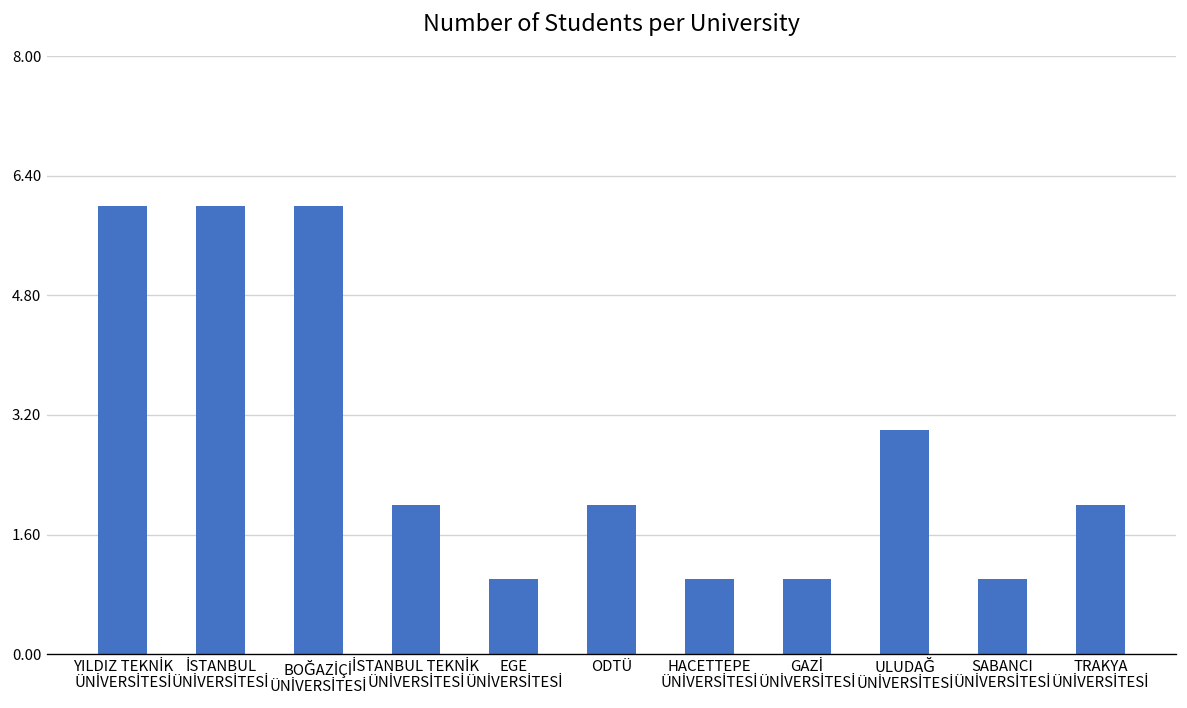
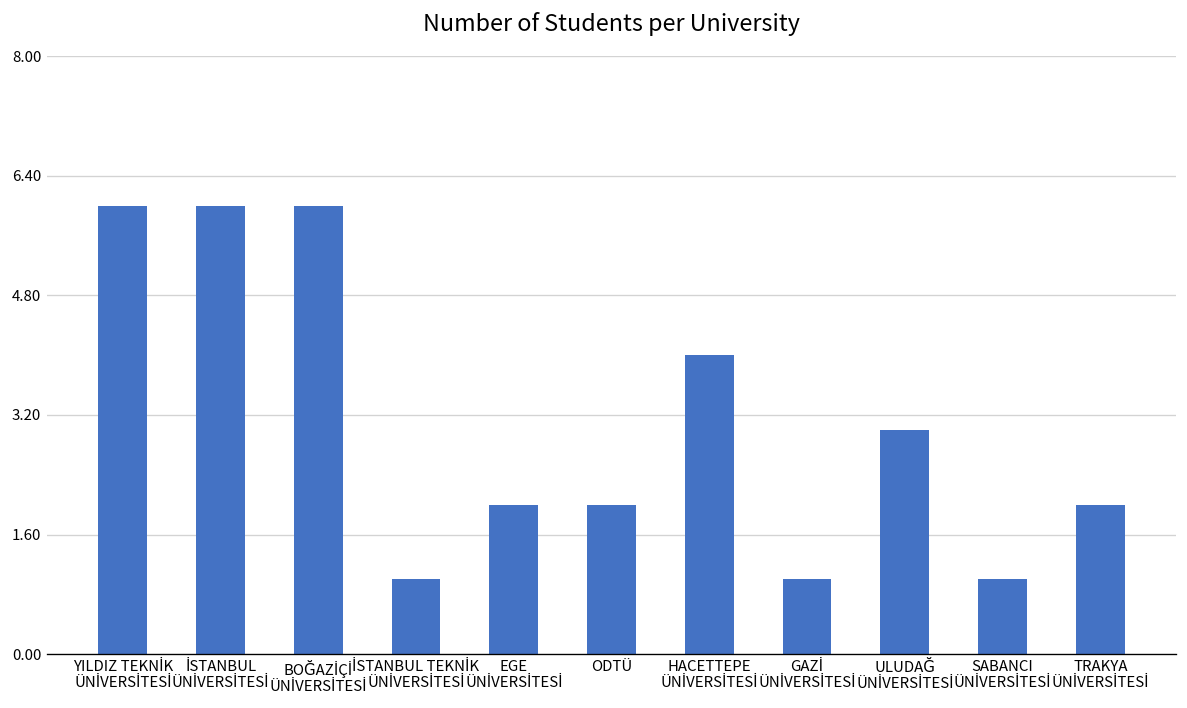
İSTANBUL TEKNİK ÜNİVERSİTESİ: 2 -> 1
EGE ÜNİVERSİTESİ: 1 -> 2
HACETTEPE ÜNİVERSİTESİ: 1 -> 4
